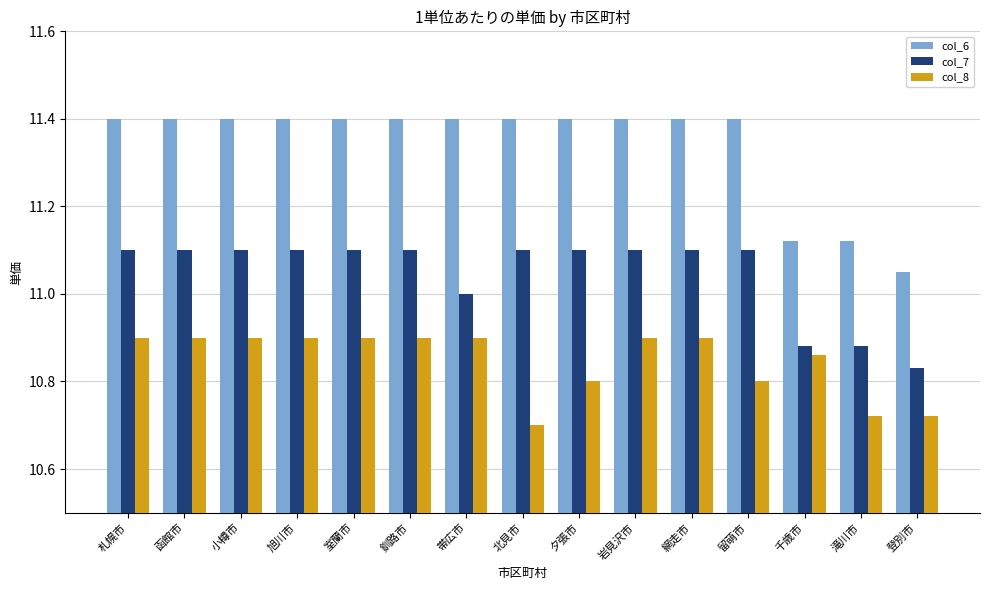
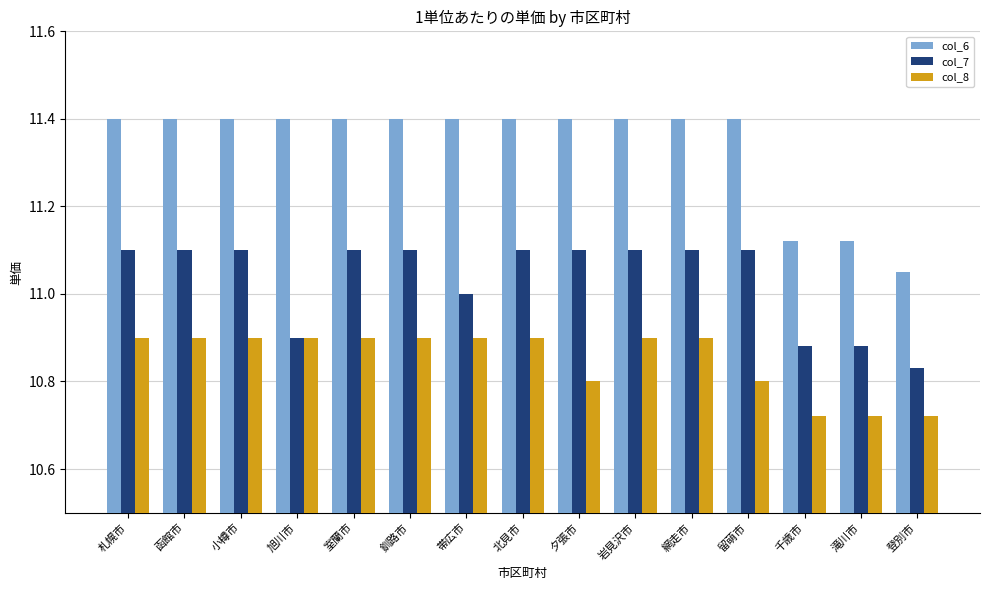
col_7, 旭川市: 11.1 -> 10.9
col_8, 北見市: 10.7 -> 10.9
col_8, 千歳市: 10.86 -> 10.72
